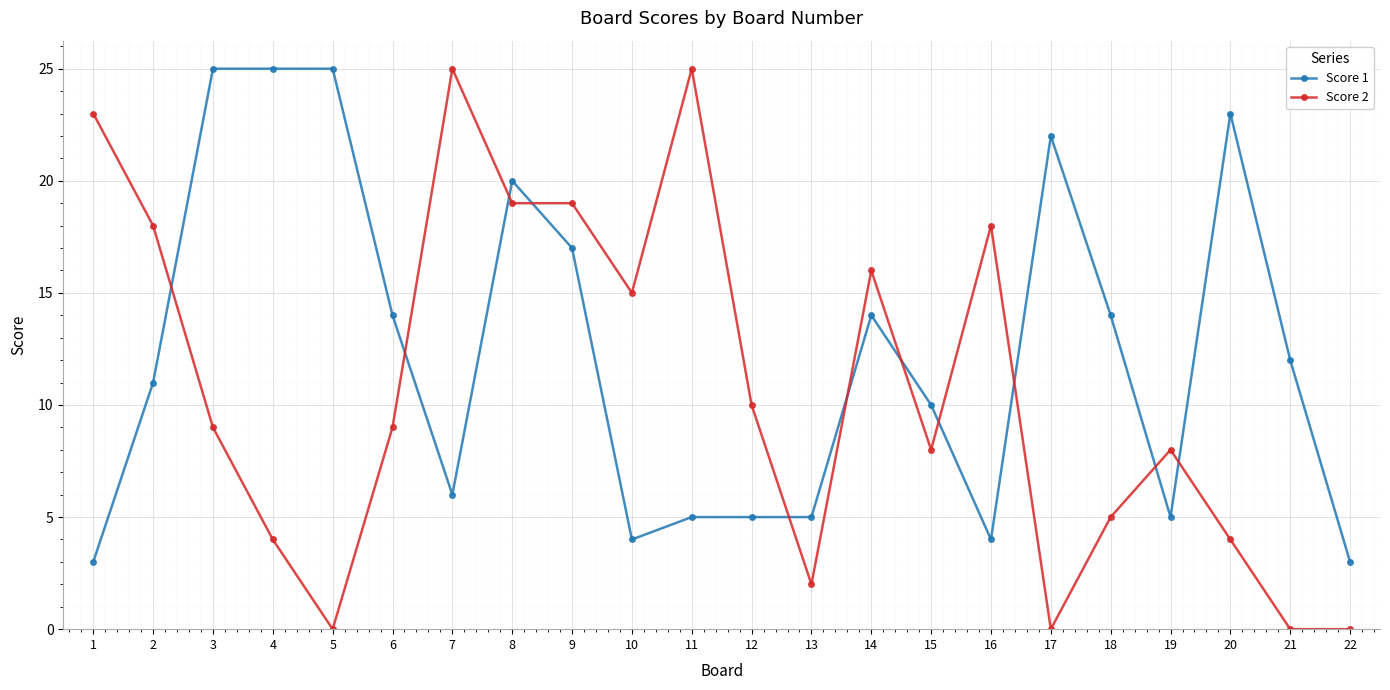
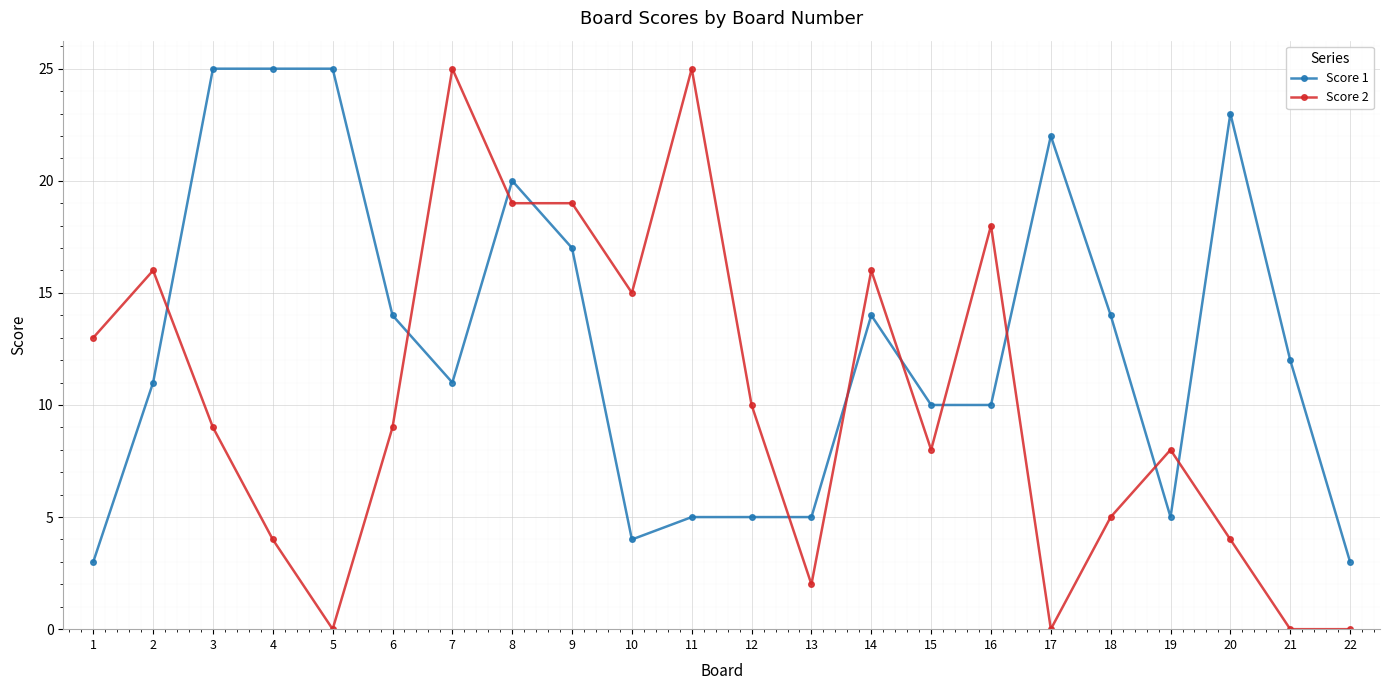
Score 2, 1: 23 -> 13
Score 2, 2: 18 -> 16
Score 1, 7: 6 -> 11
Score 1, 16: 4 -> 10
